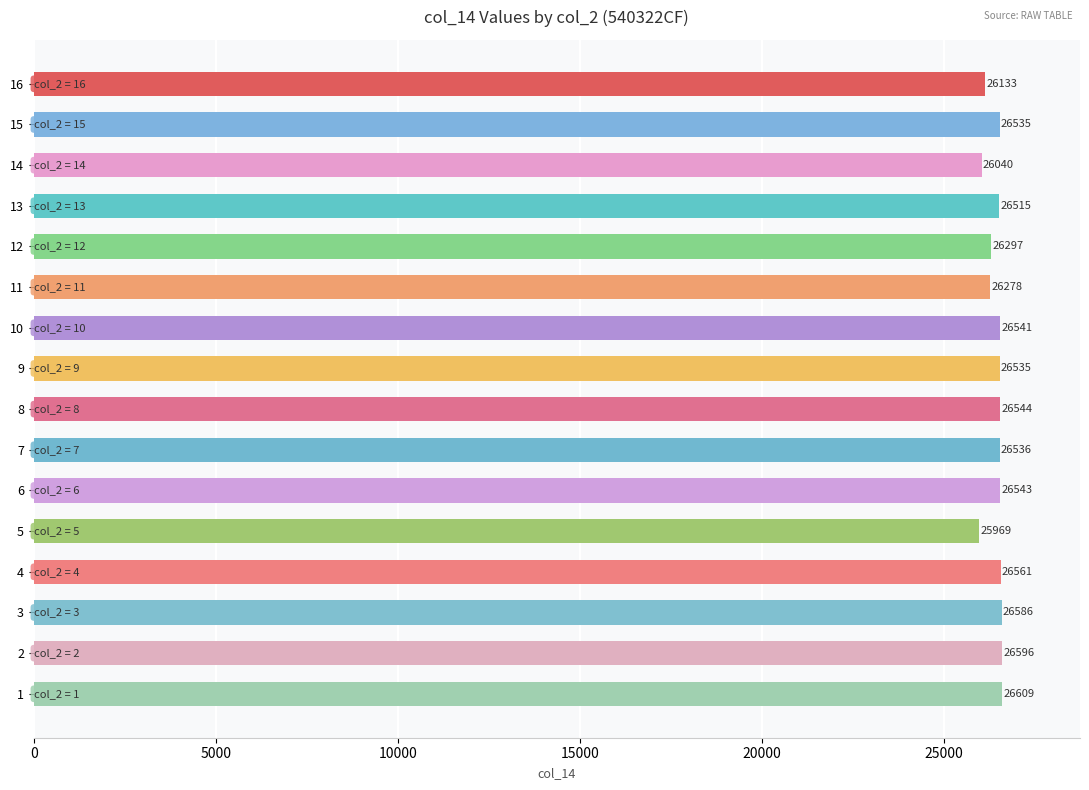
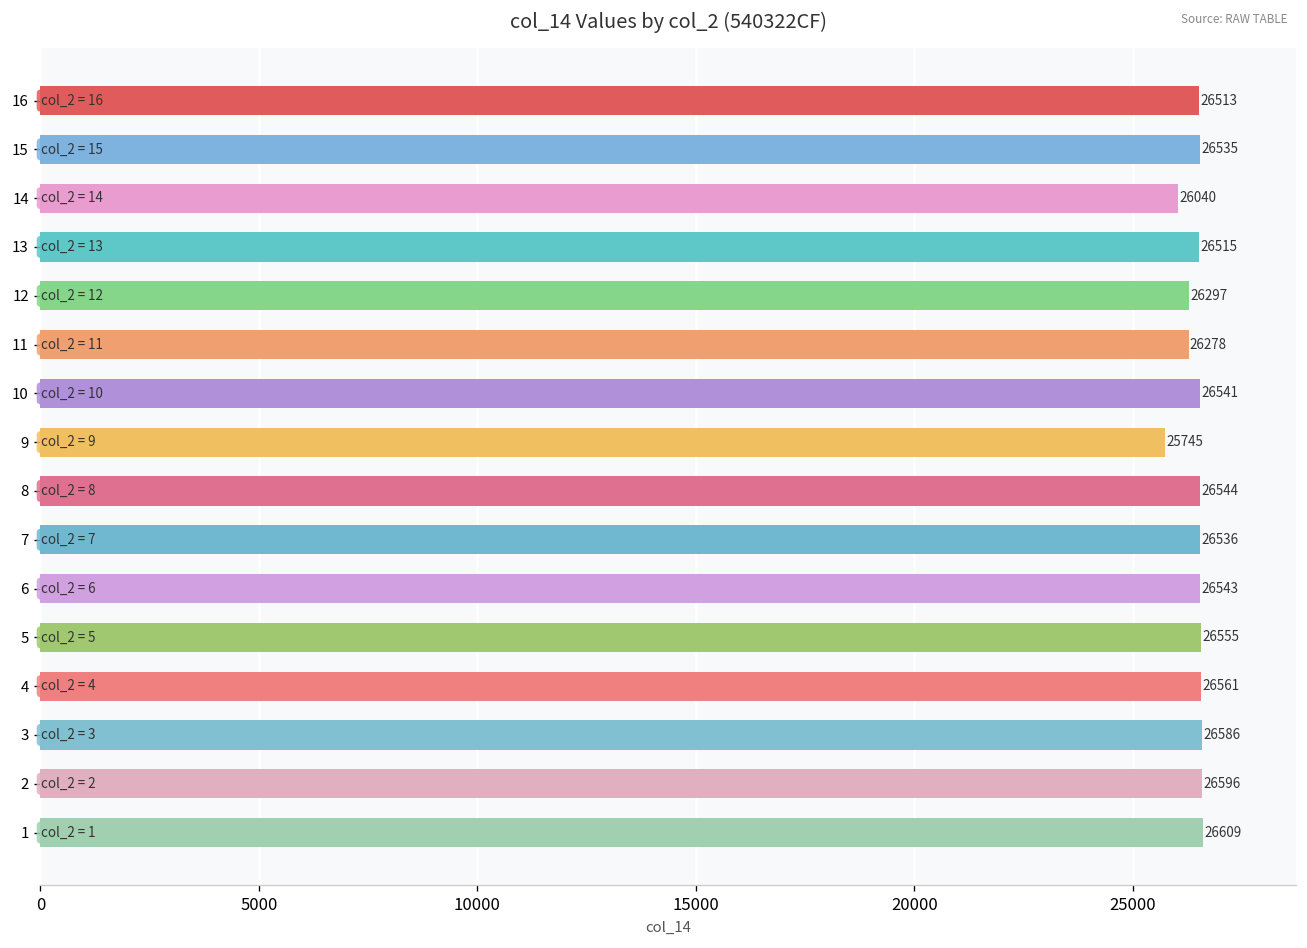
16: 26133 -> 26513
9: 26535 -> 25745
5: 25969 -> 26555
